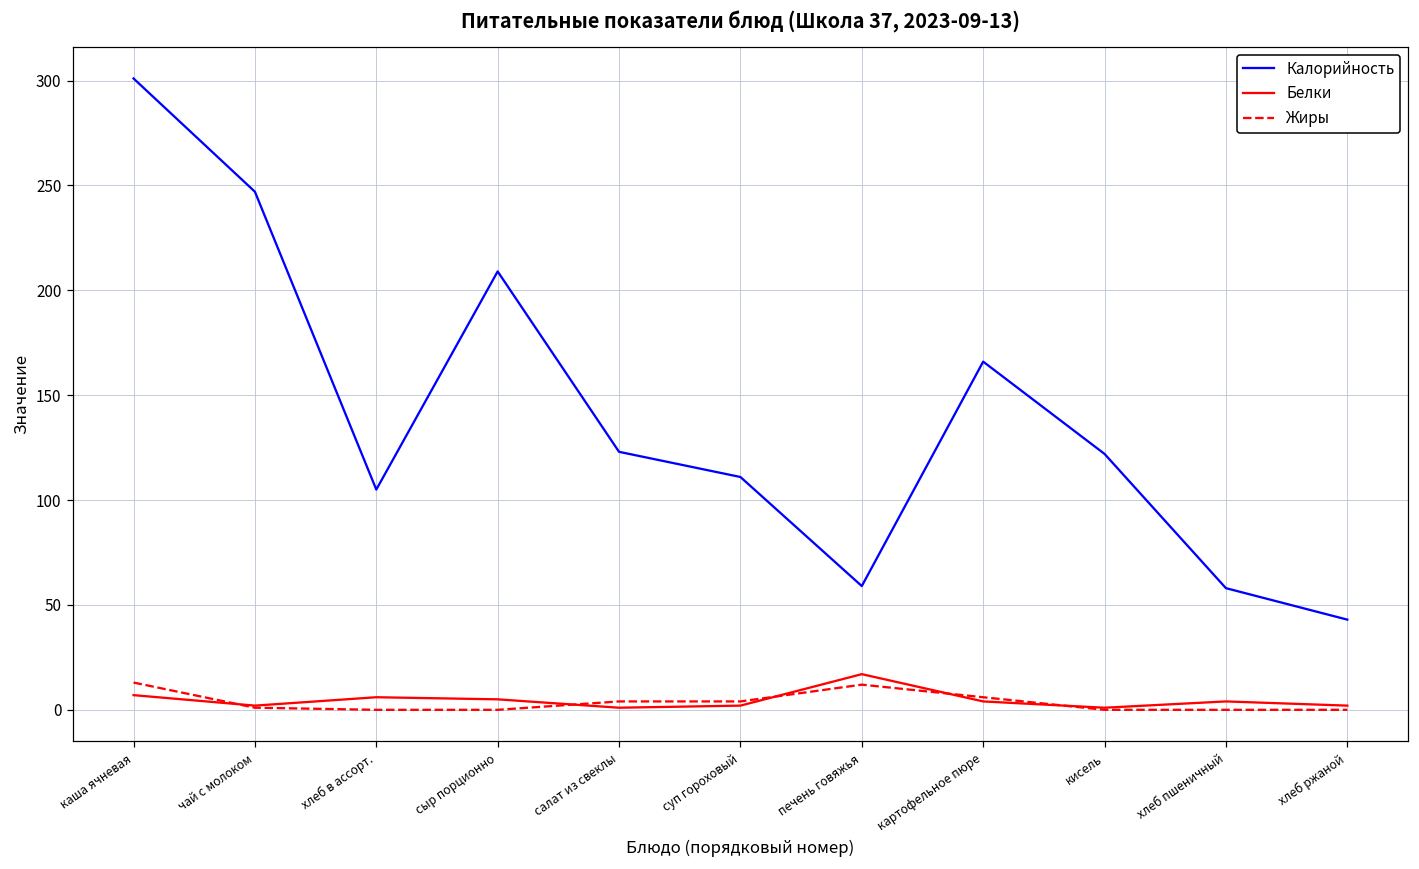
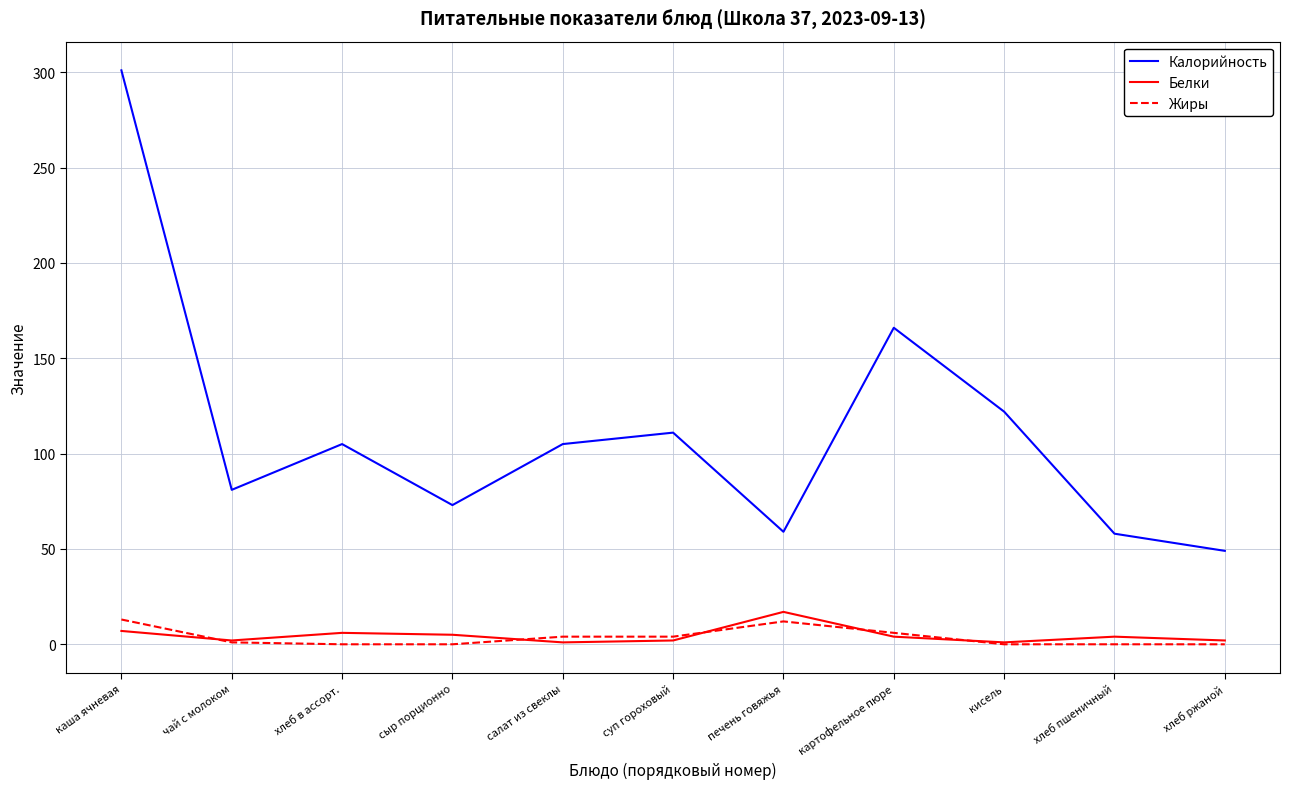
Калорийность, чай с молоком: 247 -> 81
Калорийность, сыр порционно: 209 -> 73
Калорийность, салат из свеклы: 123 -> 105
Калорийность, хлеб ржаной: 43 -> 49
